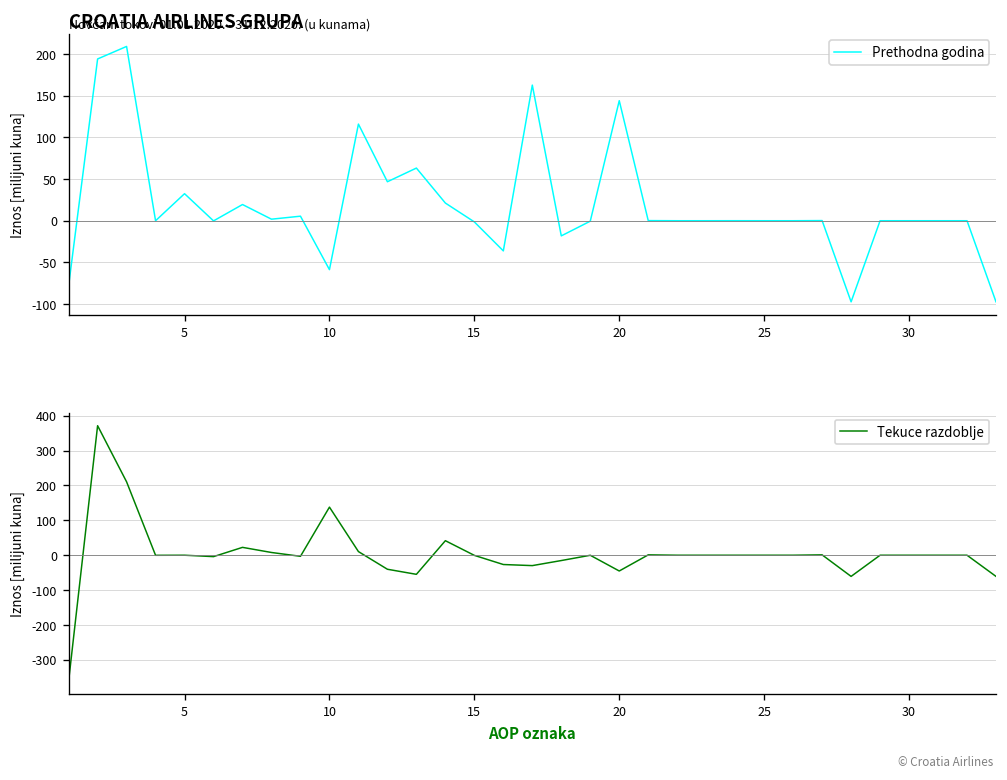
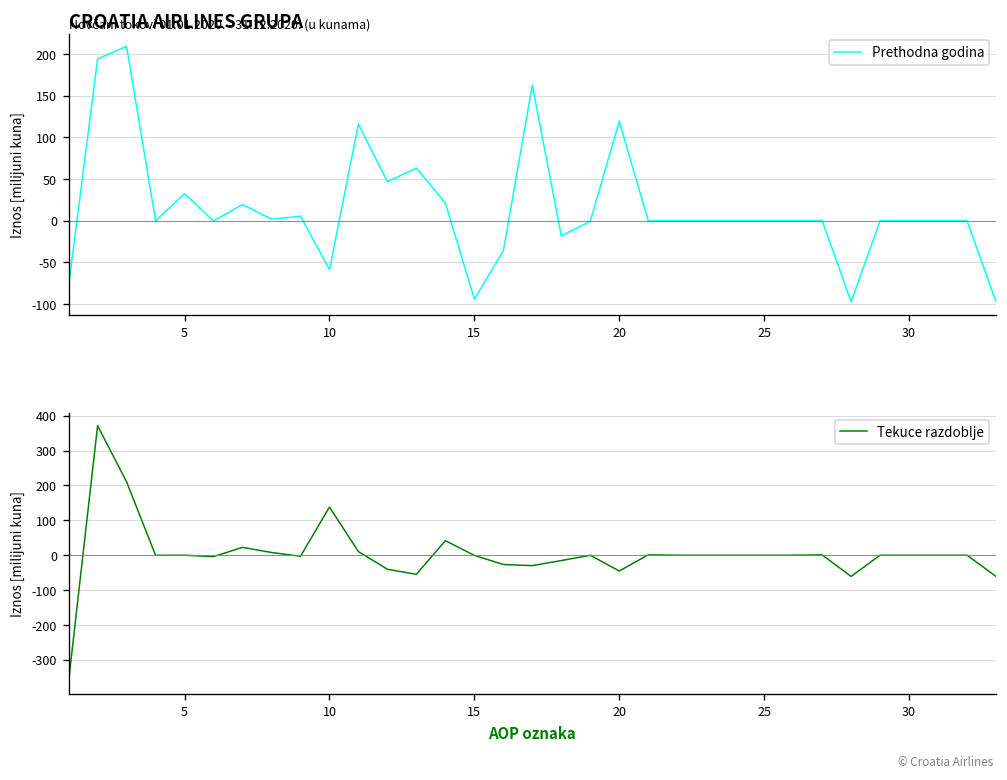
CROATIA AIRLINES GRUPA, 15: 0 -> -90
CROATIA AIRLINES GRUPA, 20: 140 -> 120
